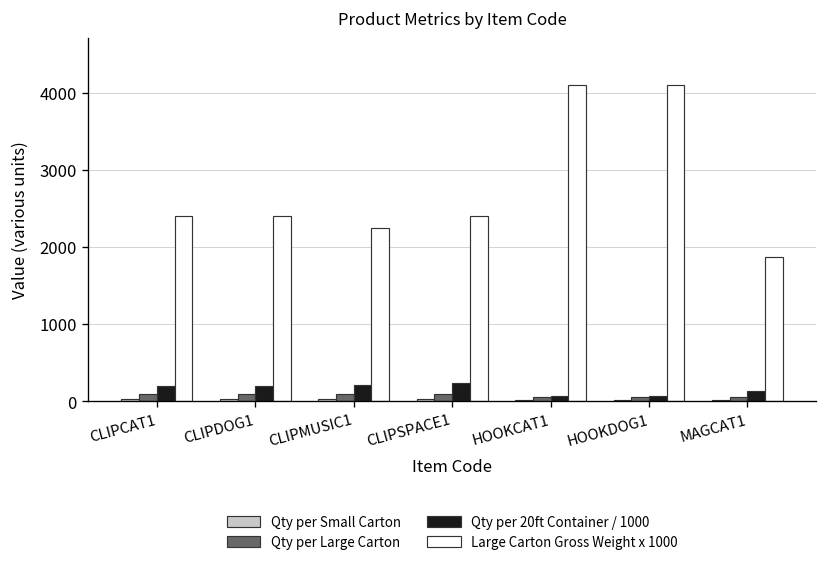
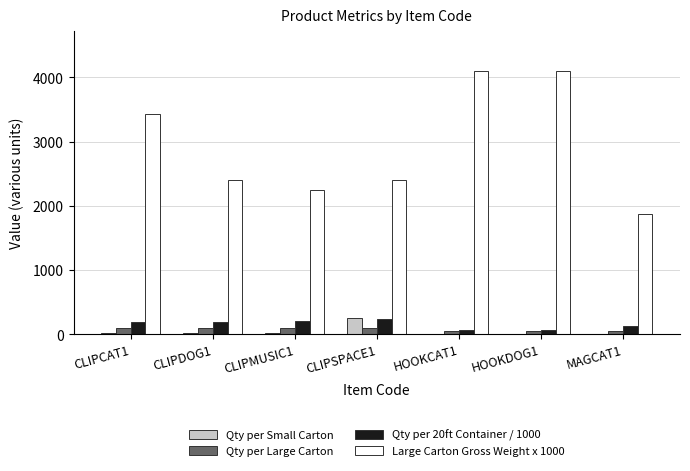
Large Carton Gross Weight x 1000, CLIPCAT1: 2400 -> 3400
Qty per Small Carton, CLIPSPACE1: 0 -> 300
